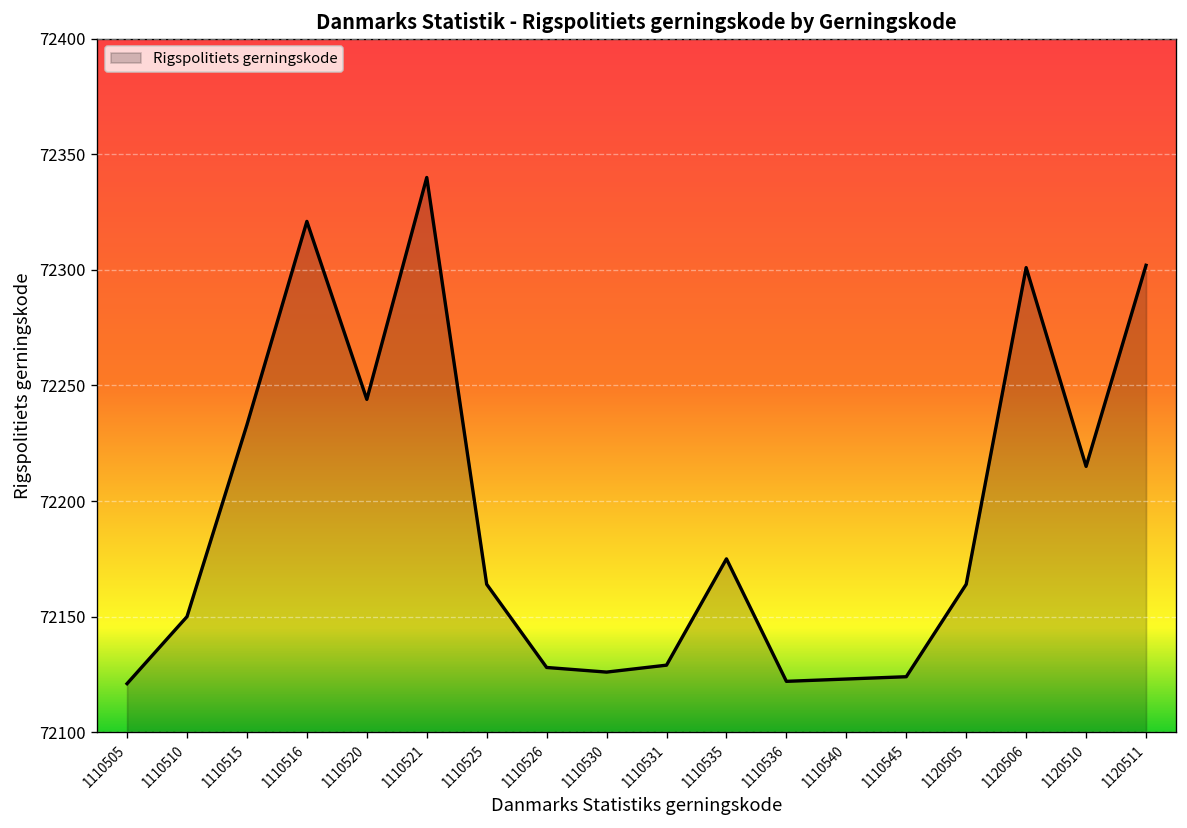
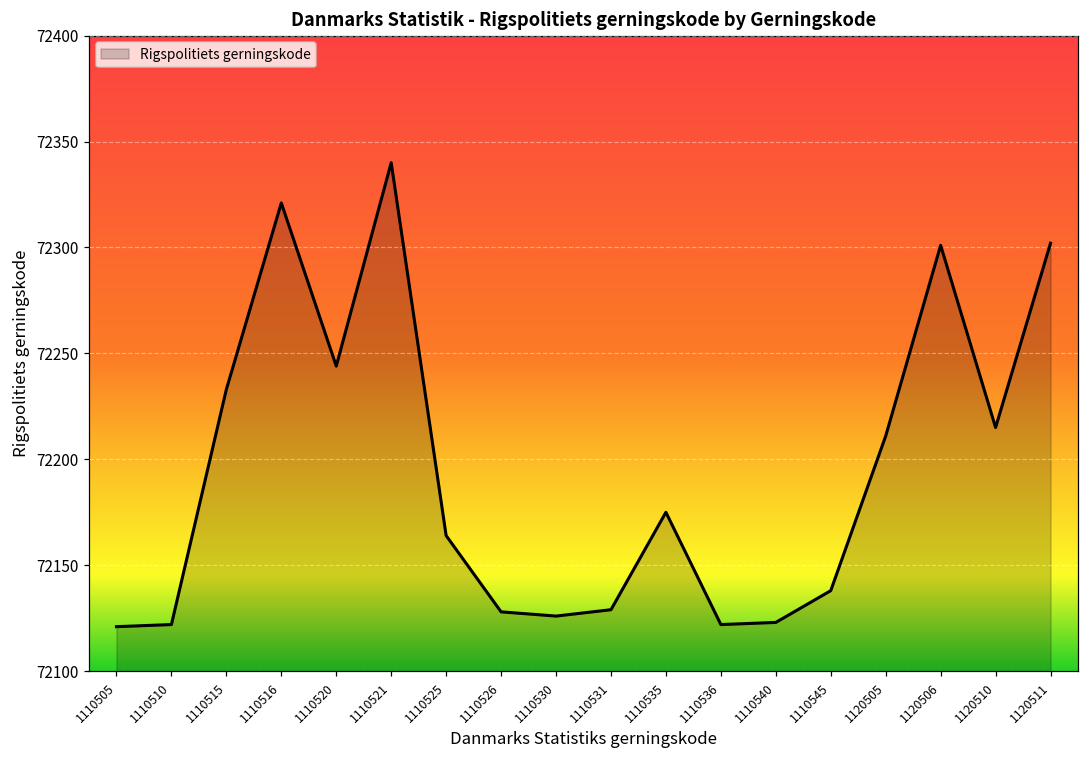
1110510: 72150 -> 72122
1110545: 72124 -> 72138
1120505: 72164 -> 72211
